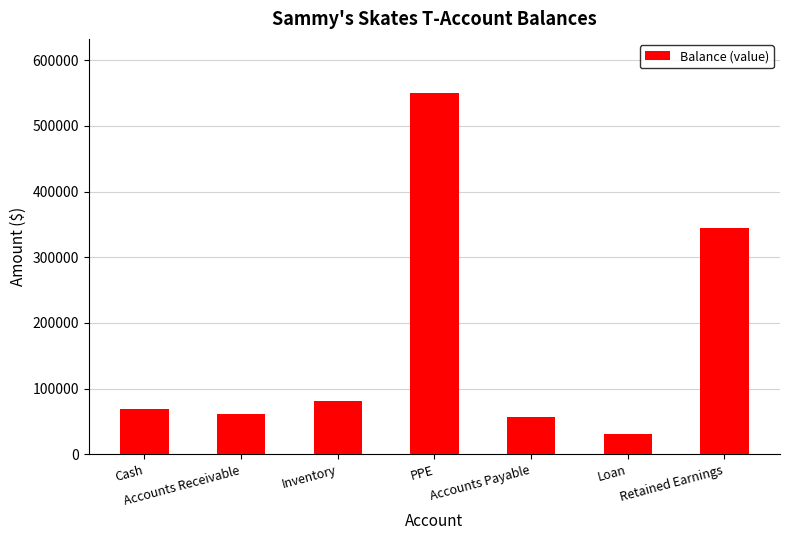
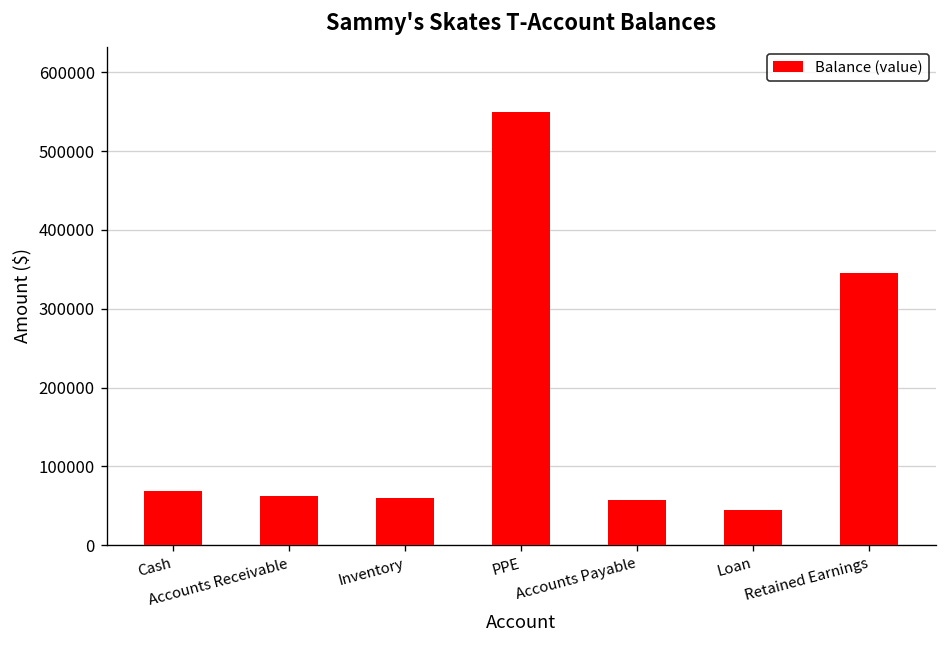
Inventory: 80000 -> 60000
Loan: 30000 -> 50000
